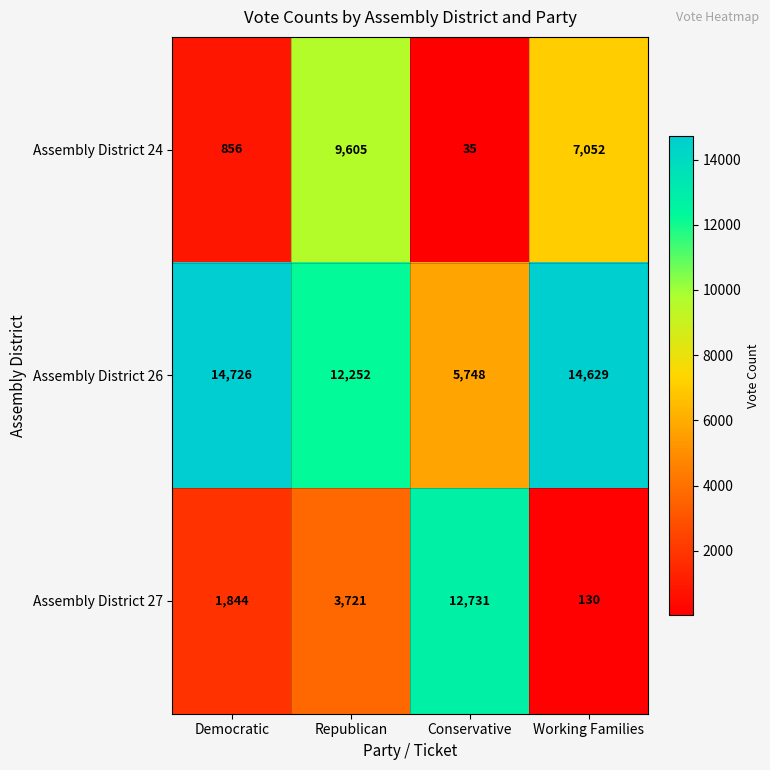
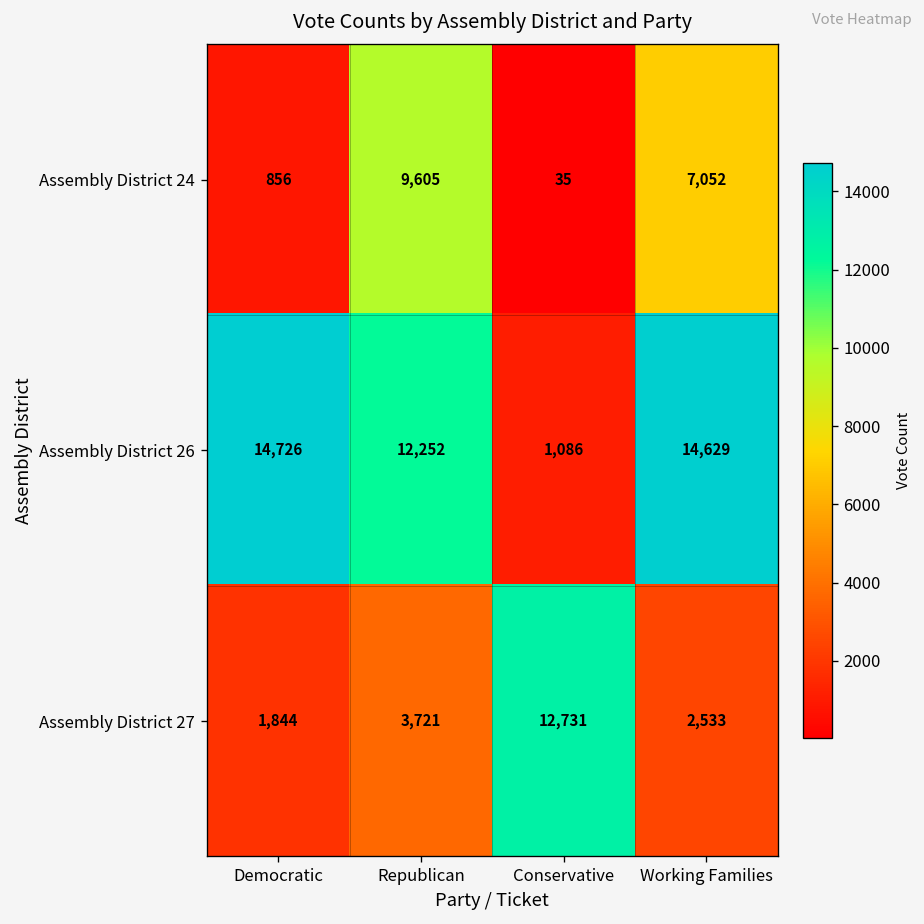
Assembly District 26, Conservative: 5,748 -> 1,086
Assembly District 27, Working Families: 130 -> 2,533
